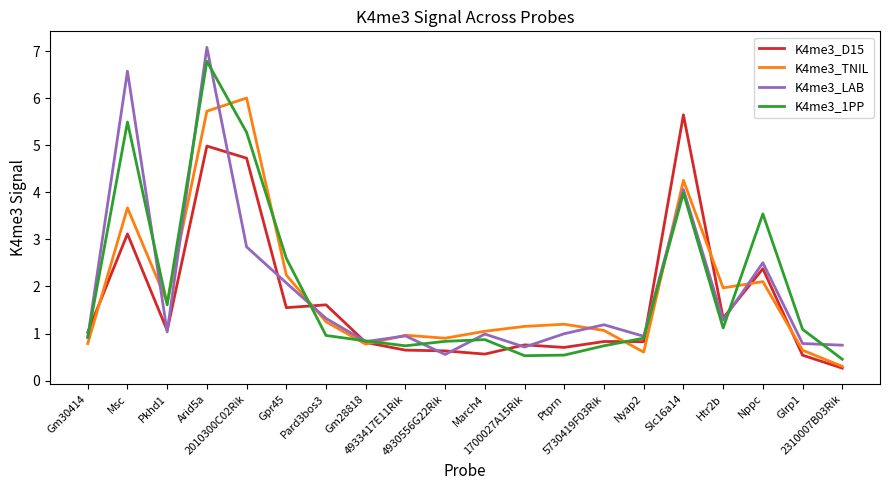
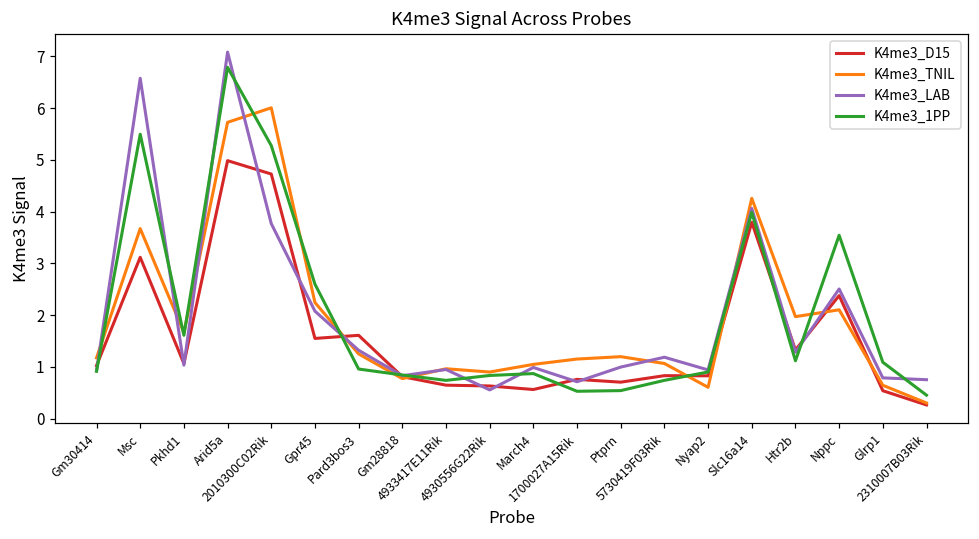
K4me3_TNIL, Gm30414: 0.8 -> 1.2
K4me3_LAB, 2010300C02Rik: 2.8 -> 3.8
K4me3_D15, Slc16a14: 5.6 -> 3.8
